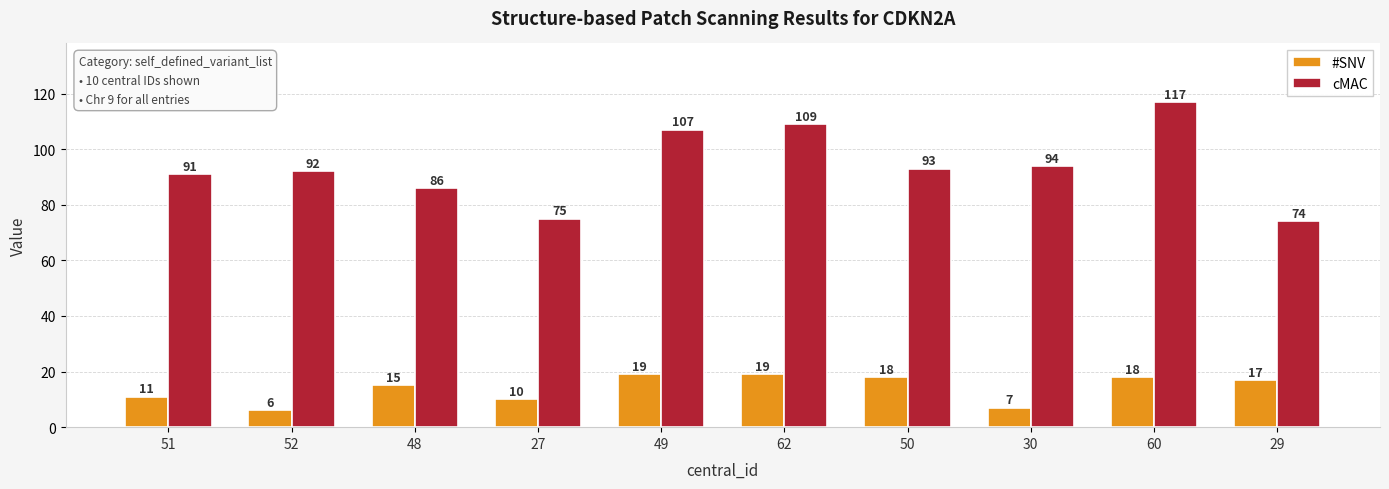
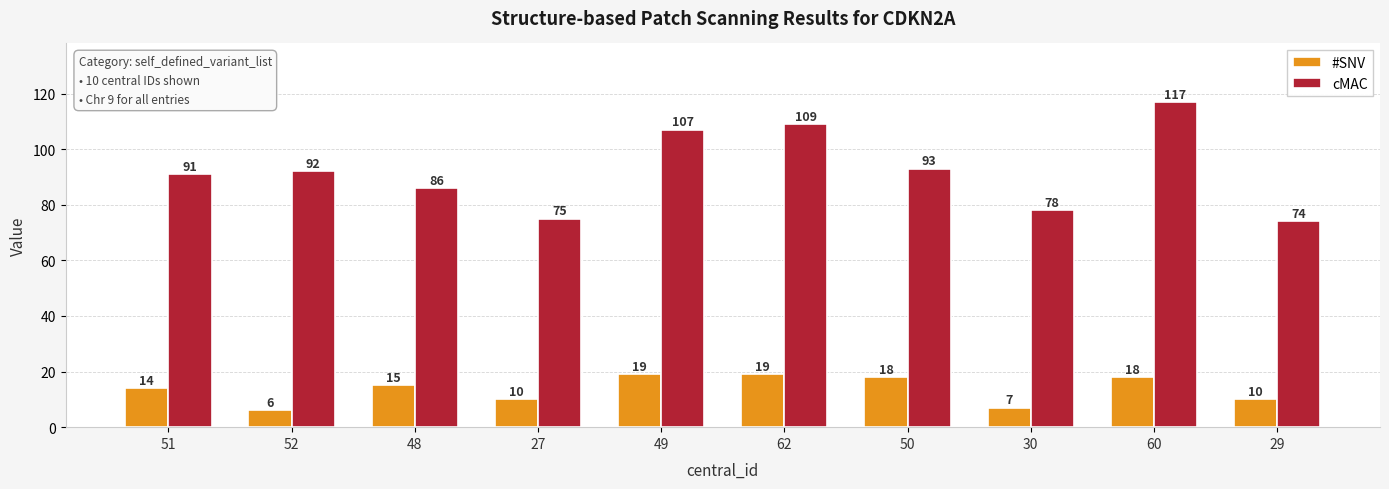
#SNV, 51: 11 -> 14
cMAC, 30: 94 -> 78
#SNV, 29: 17 -> 10
